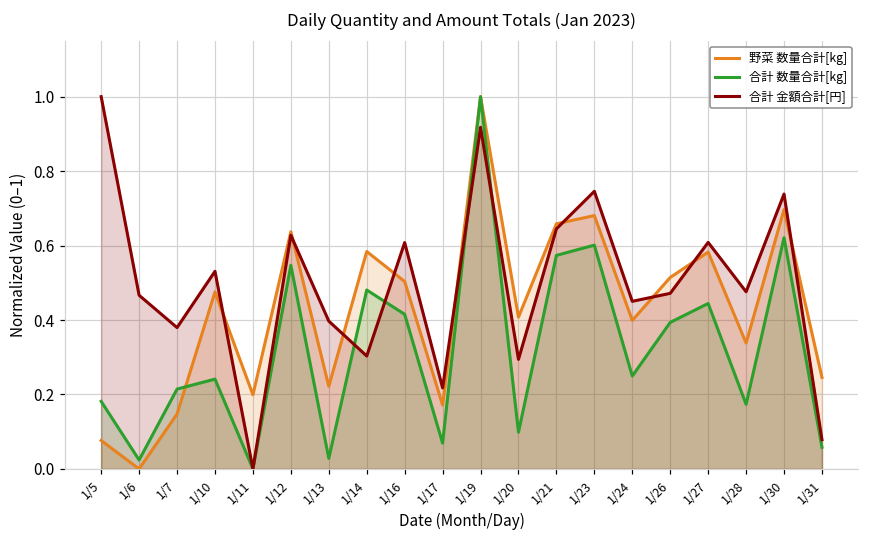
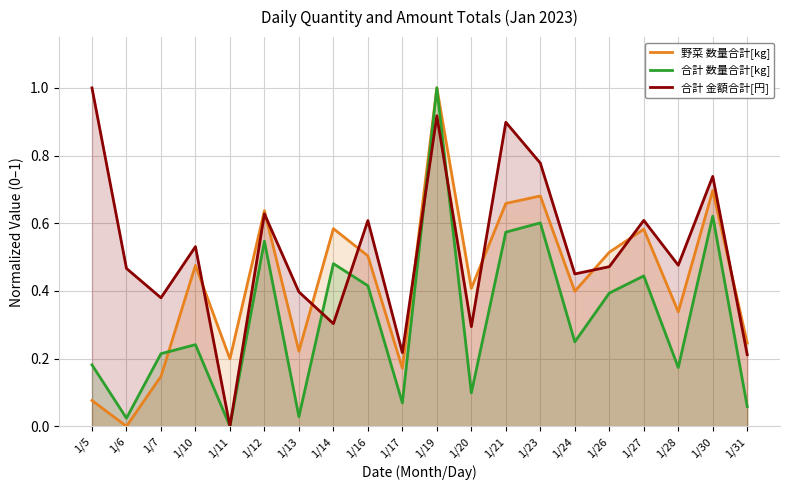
合計 金額合計[円], 1/21: 0.64 -> 0.90
合計 金額合計[円], 1/23: 0.75 -> 0.78
合計 金額合計[円], 1/31: 0.08 -> 0.21
